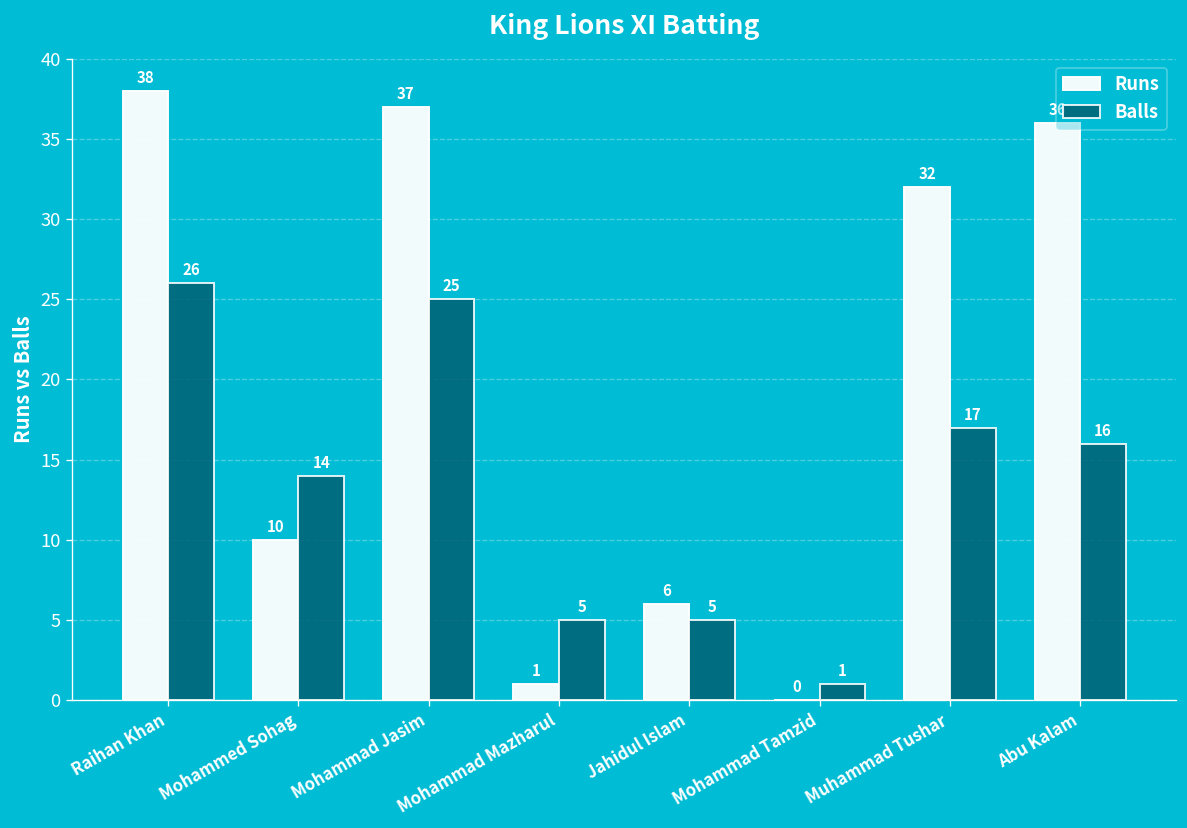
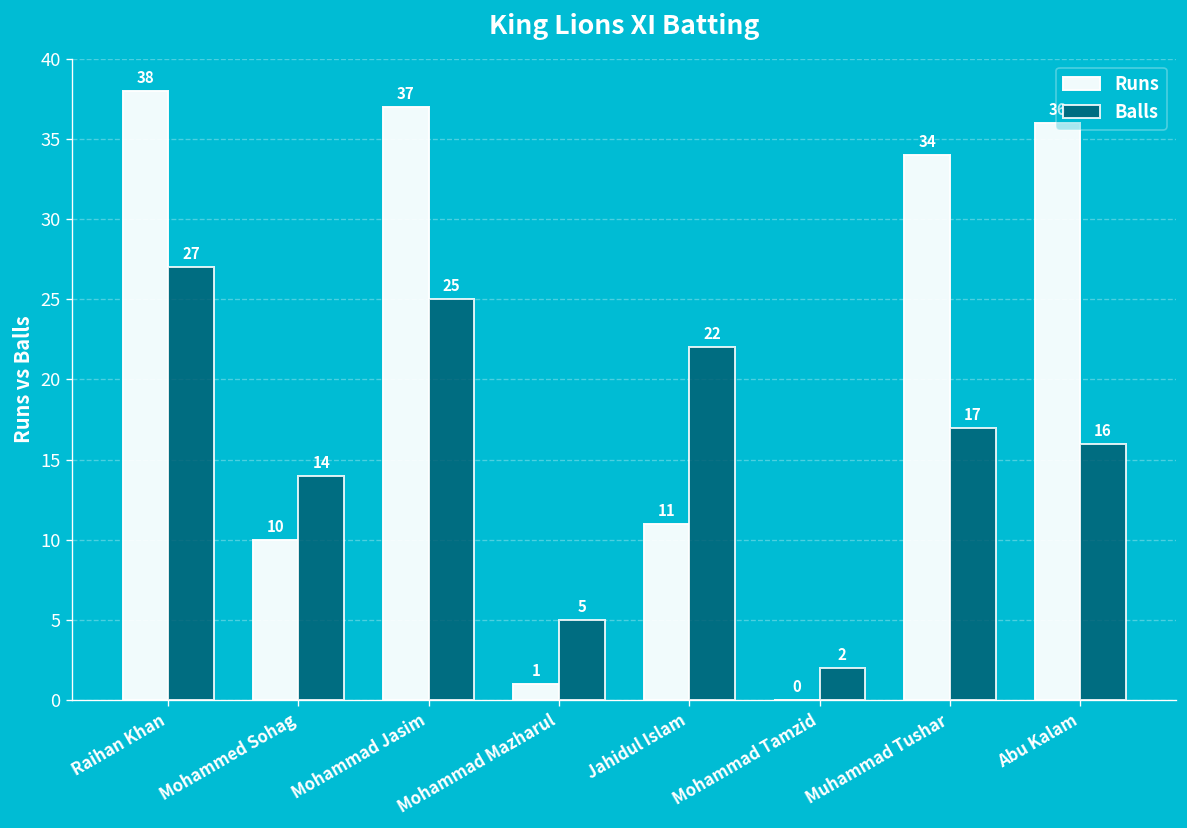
Balls, Raihan Khan: 26 -> 27
Runs, Jahidul Islam: 6 -> 11
Balls, Jahidul Islam: 5 -> 22
Balls, Mohammad Tamzid: 1 -> 2
Runs, Muhammad Tushar: 32 -> 34
